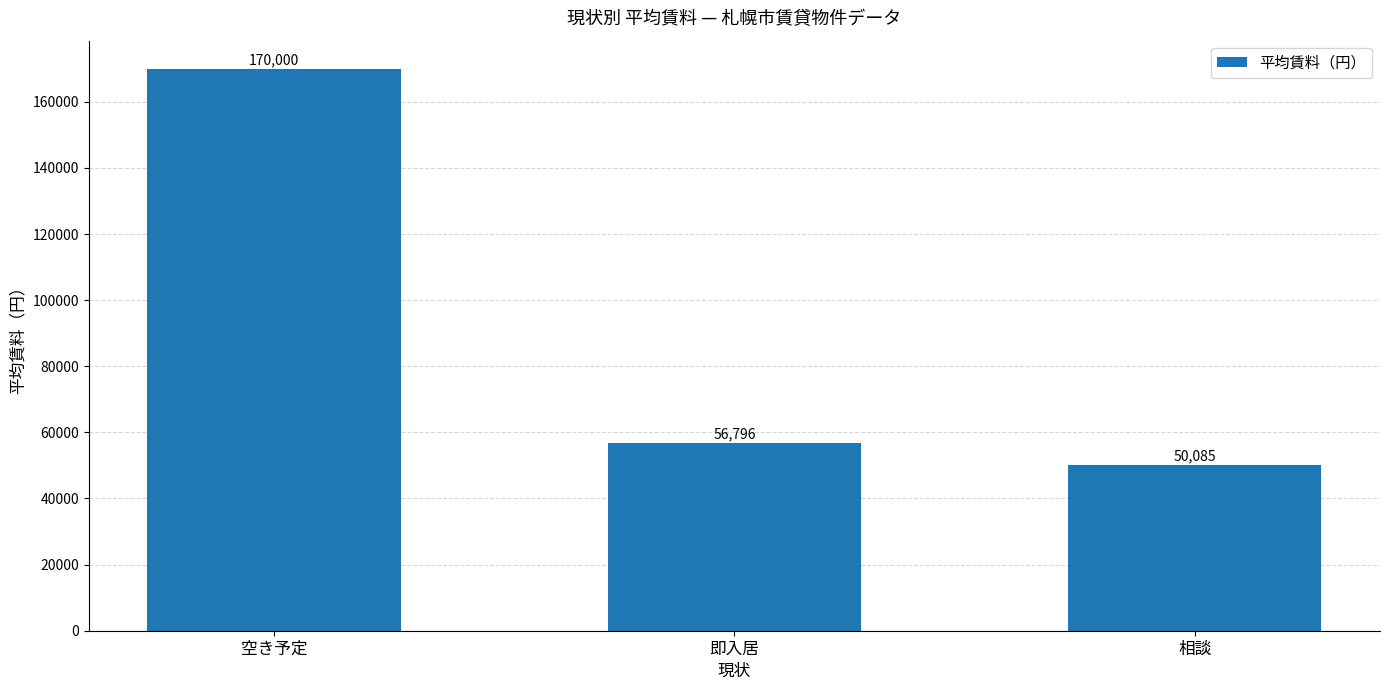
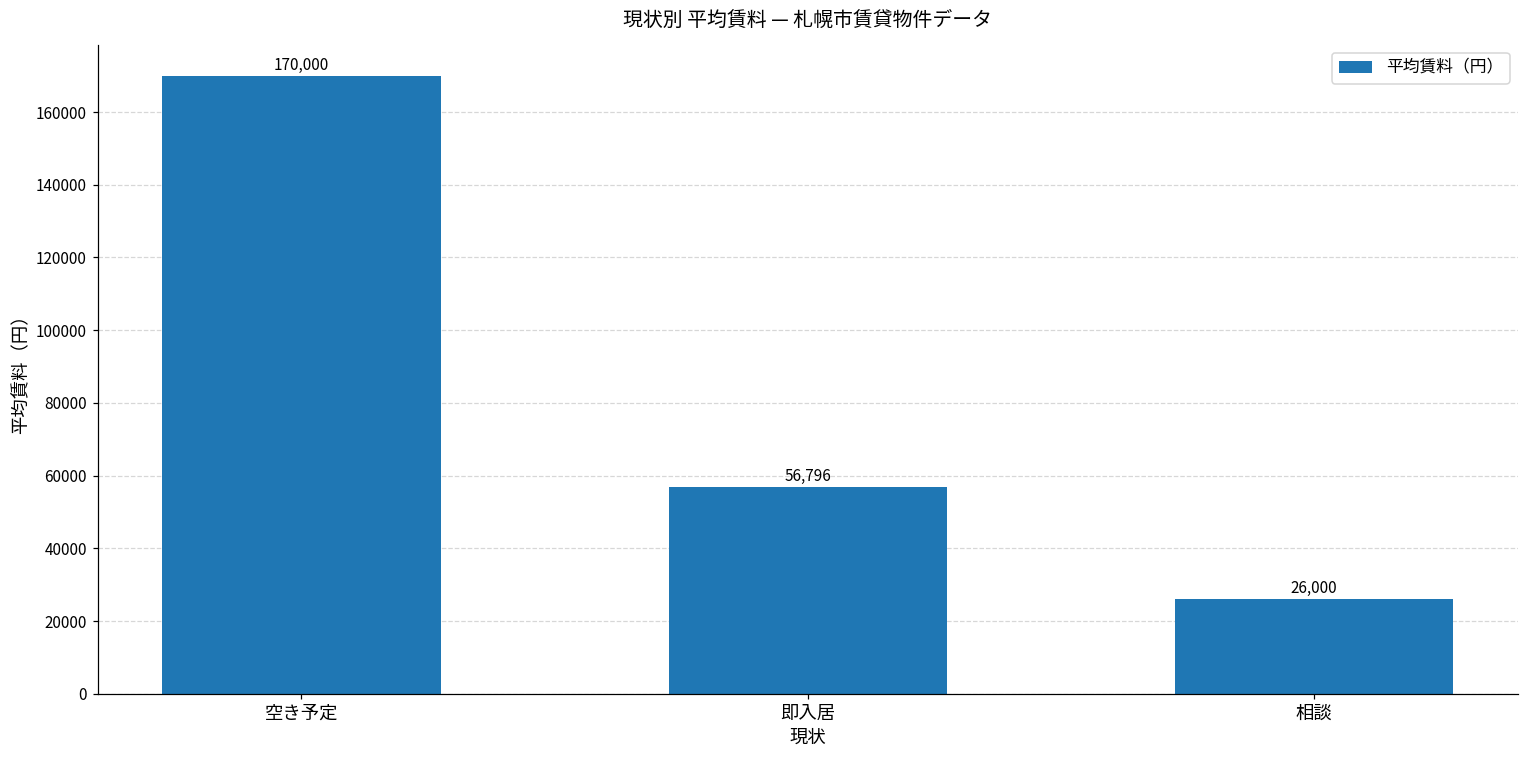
相談: 50,085 -> 26,000
